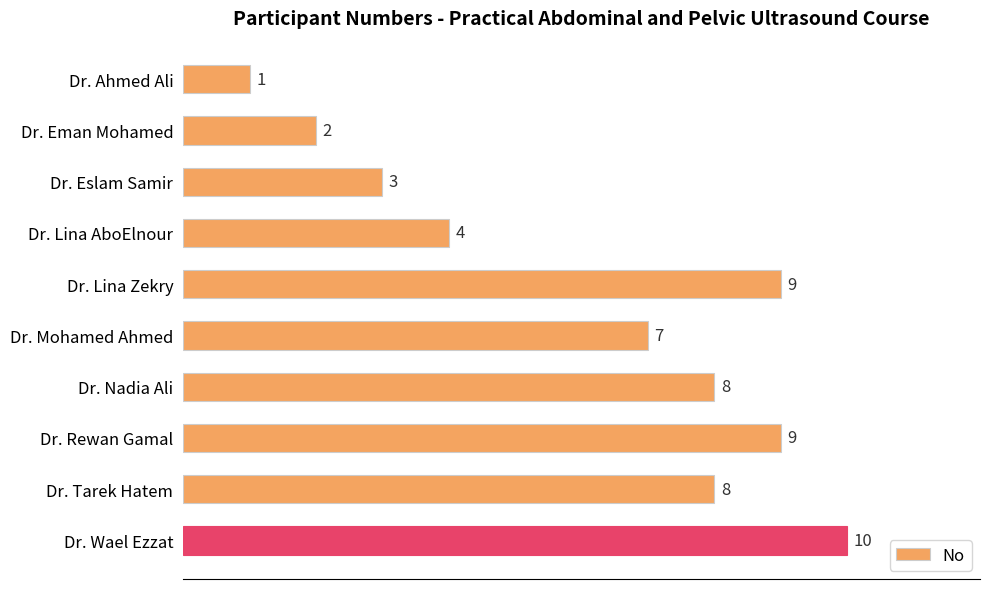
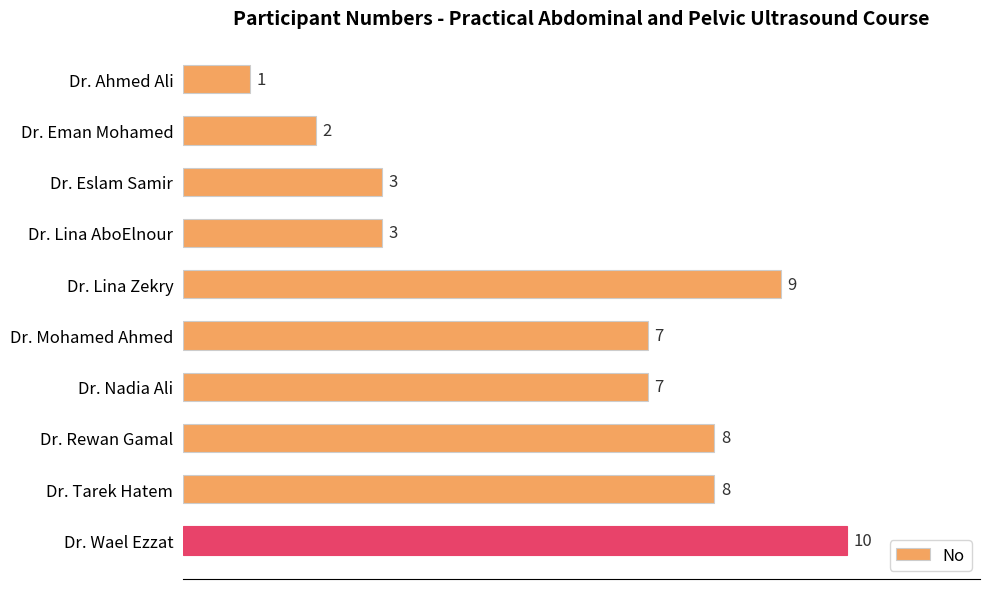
Dr. Lina AboElnour: 4 -> 3
Dr. Nadia Ali: 8 -> 7
Dr. Rewan Gamal: 9 -> 8
